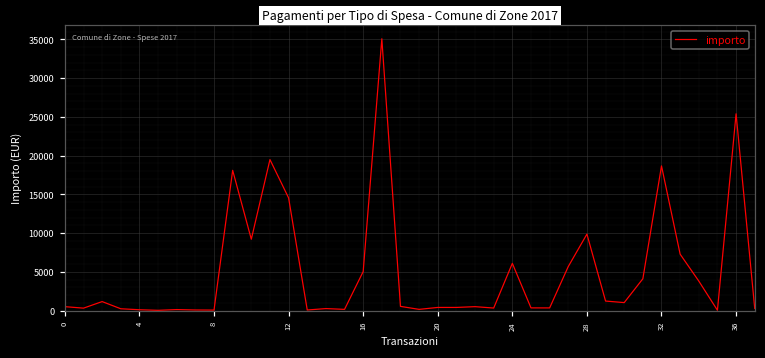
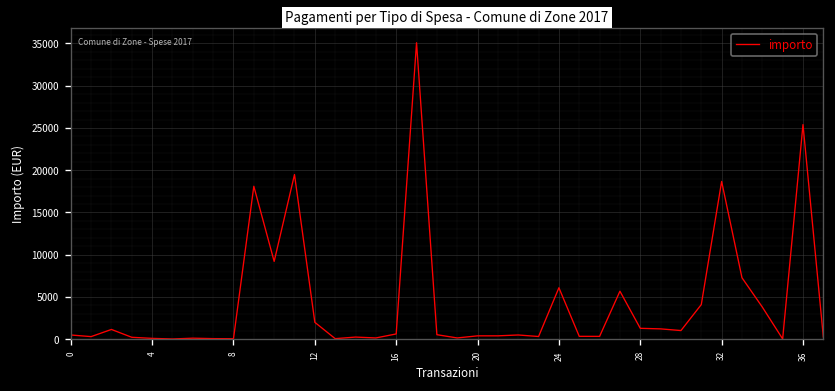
12: 15000 -> 2000
16: 5000 -> 1000
28: 10000 -> 1000
